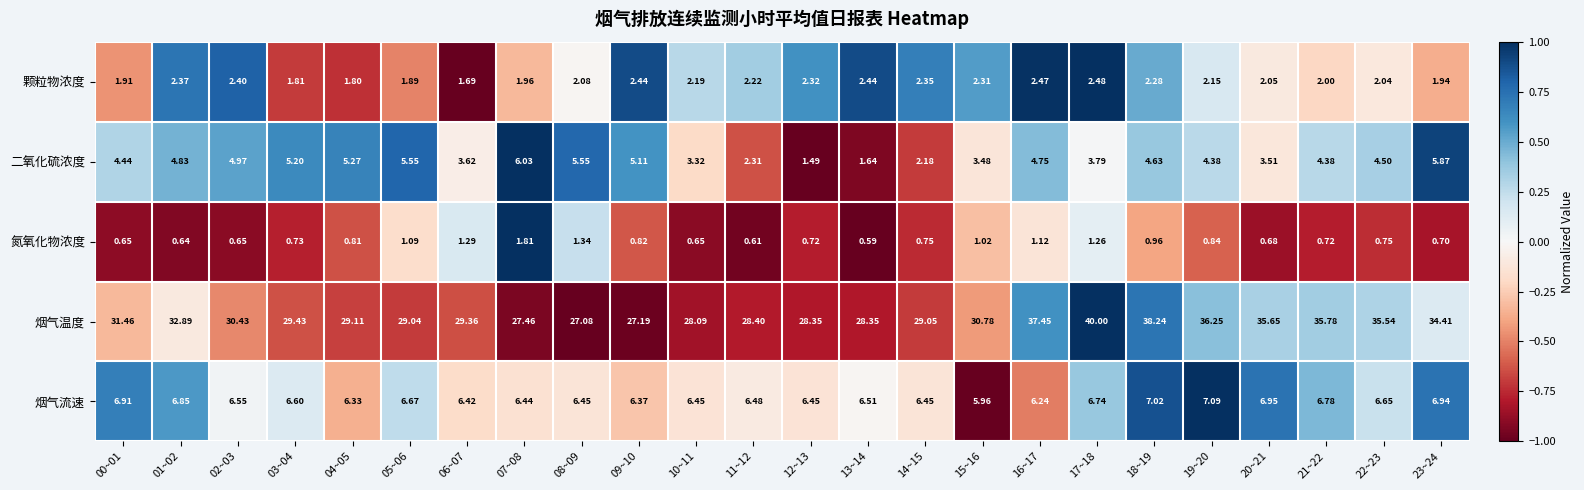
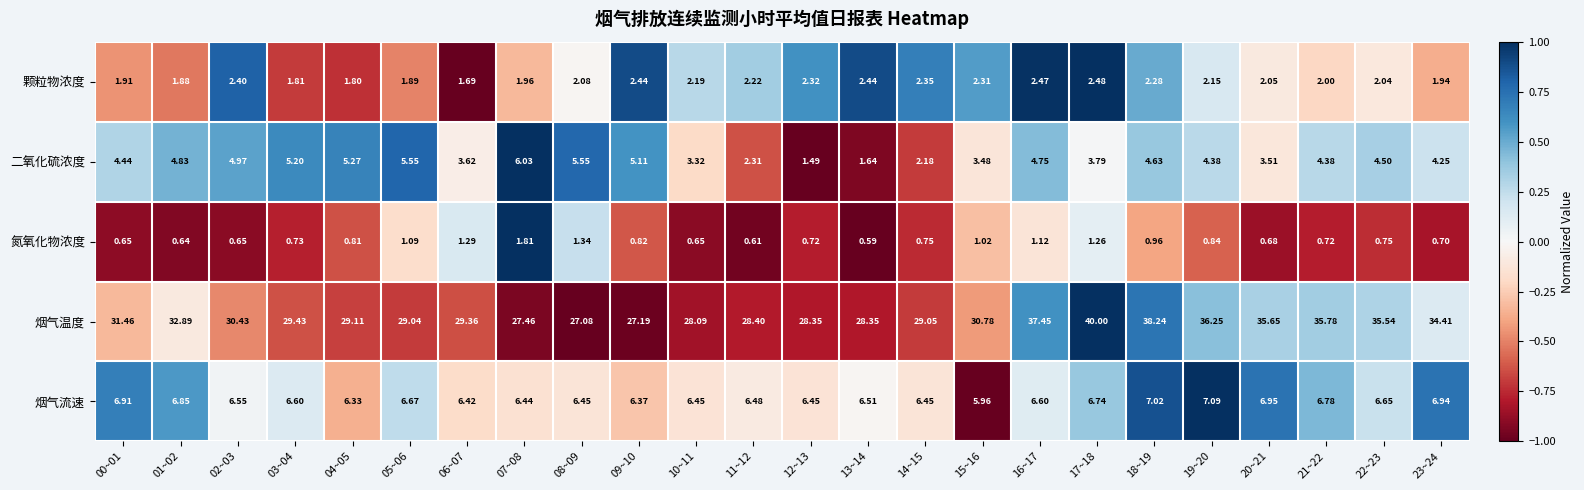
颗粒物浓度, 01~02: 2.37 -> 1.88
二氧化硫浓度, 23~24: 5.87 -> 4.25
烟气流速, 16~17: 6.24 -> 6.60
